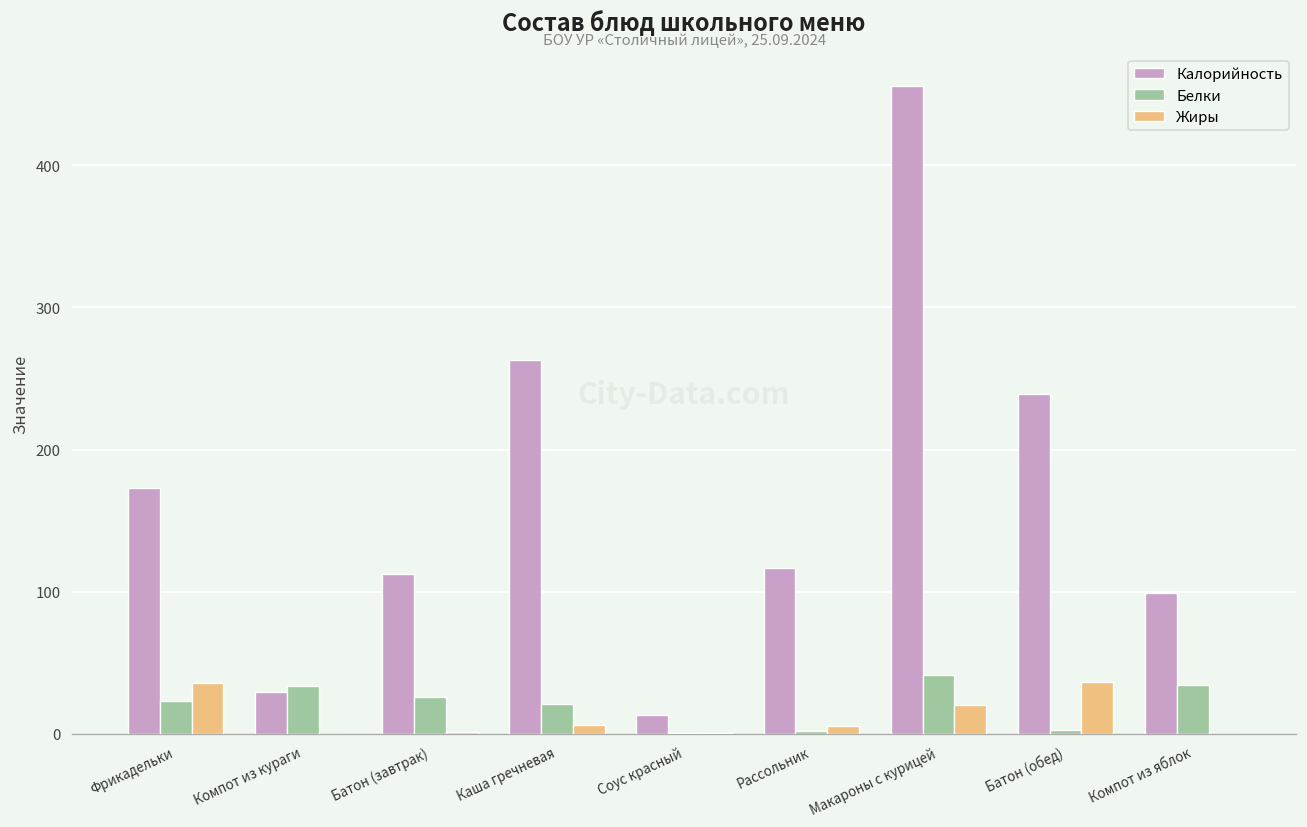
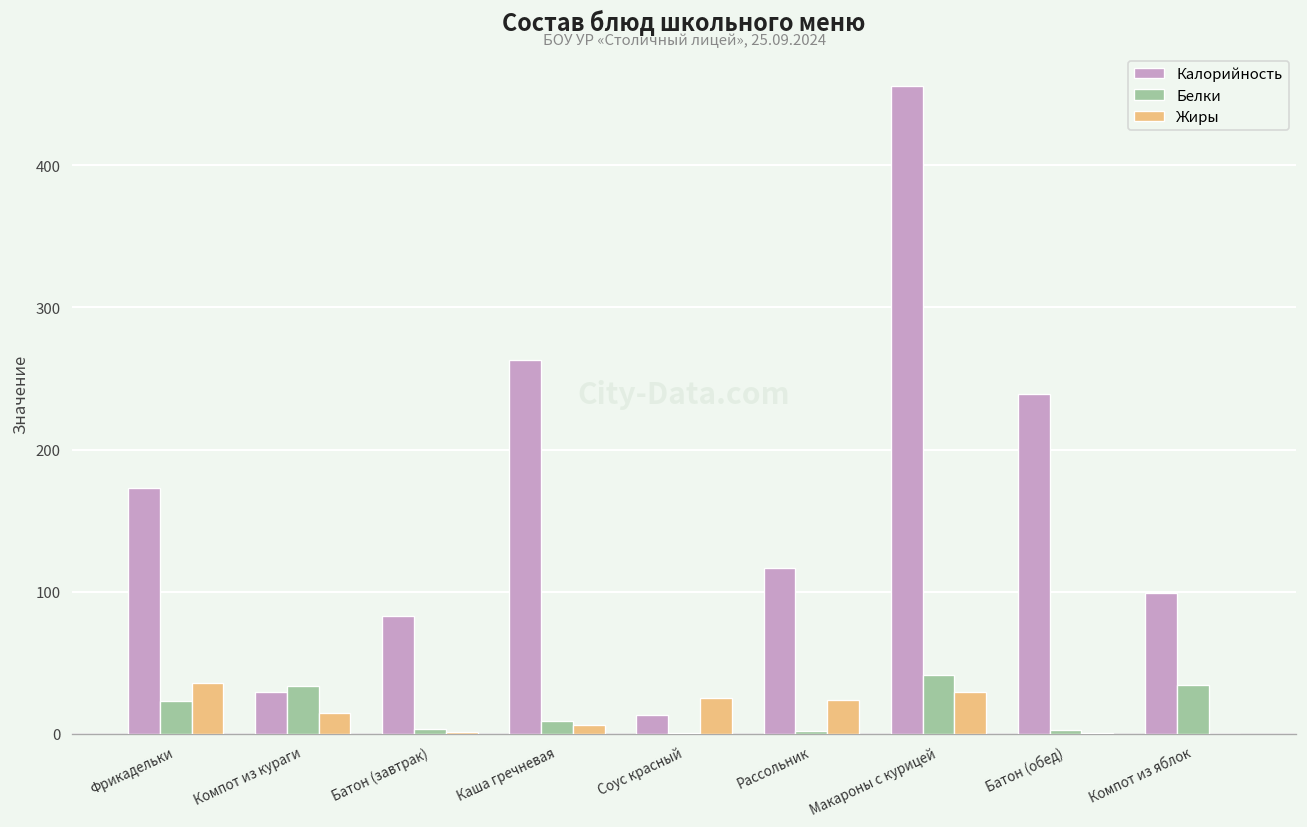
Жиры, Компот из кураги: 0 -> 14
Калорийность, Батон (завтрак): 112 -> 83
Белки, Батон (завтрак): 26 -> 4
Белки, Каша гречневая: 21 -> 9
Жиры, Соус красный: 1 -> 25
Жиры, Рассольник: 6 -> 24
Жиры, Макароны с курицей: 20 -> 29
Жиры, Батон (обед): 36 -> 1
